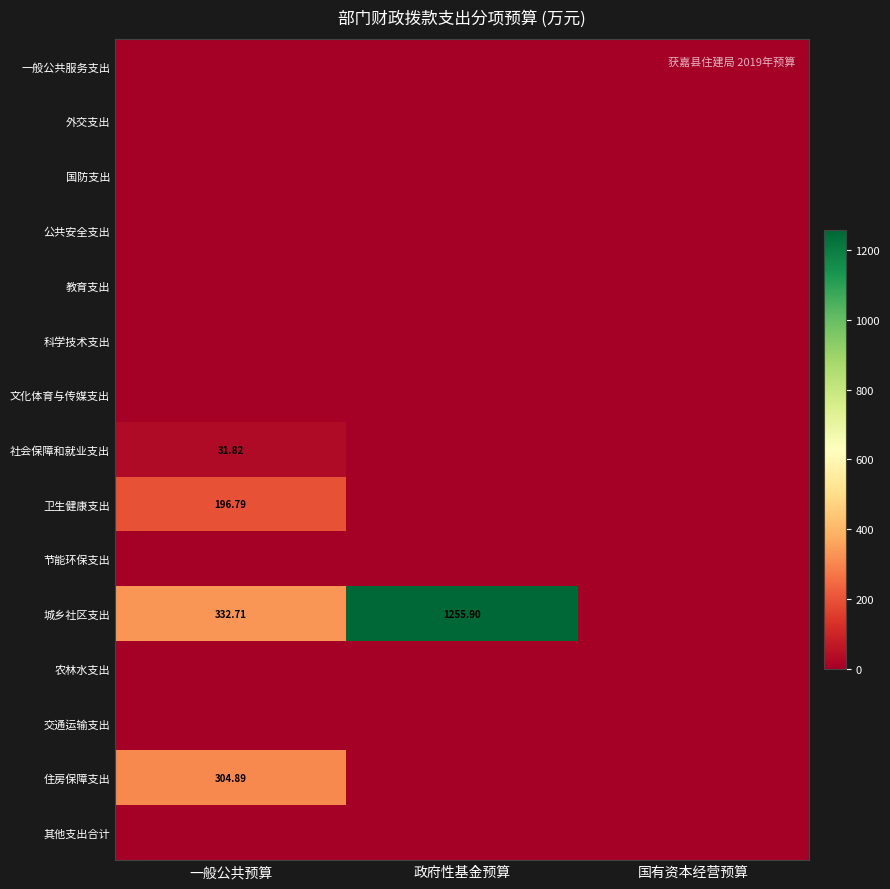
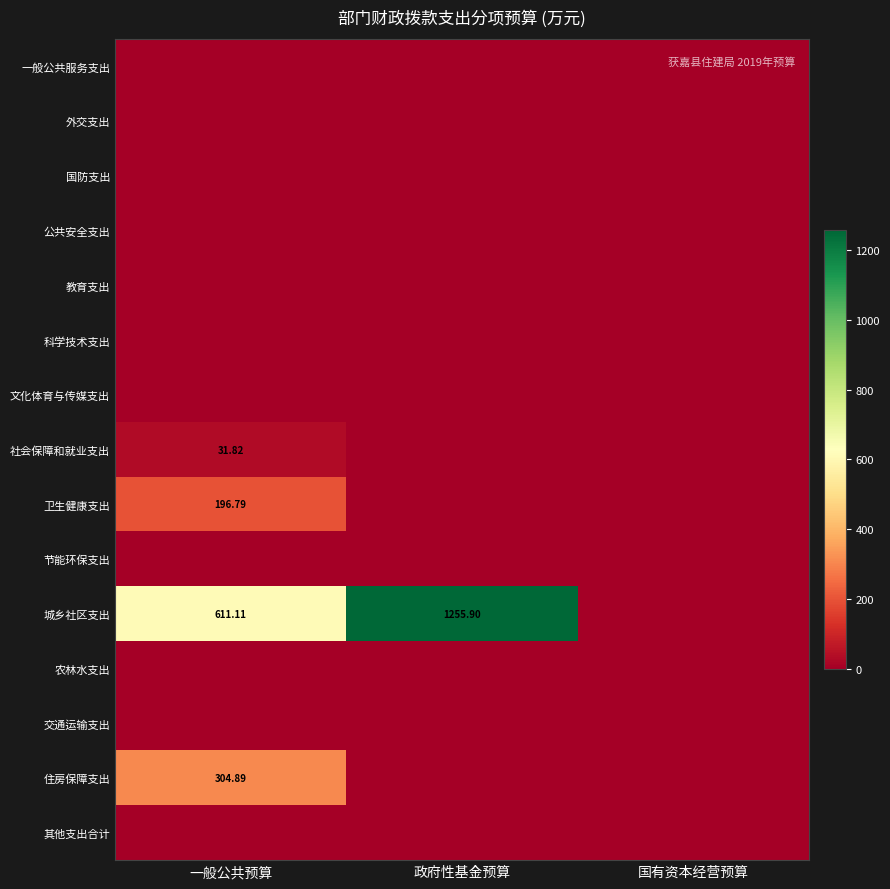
城乡社区支出, 一般公共预算: 332.71 -> 611.11
